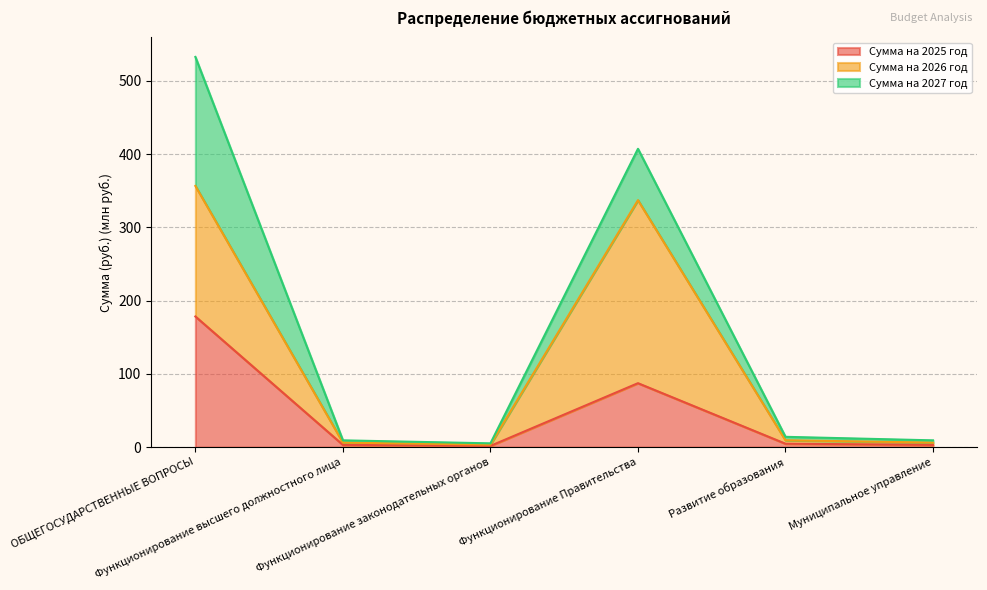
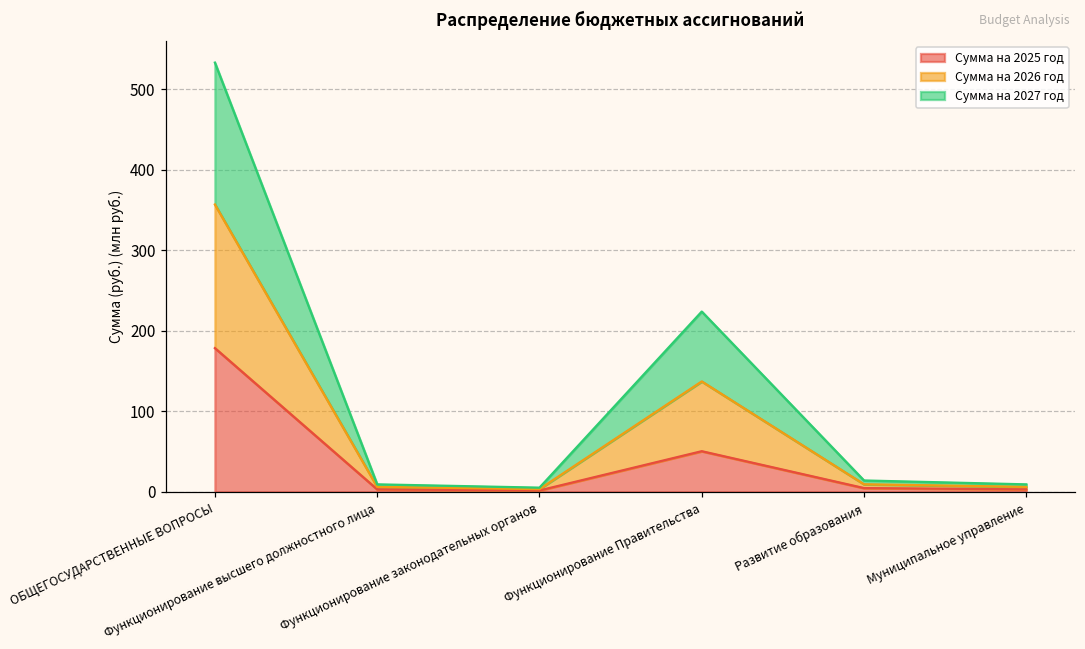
Сумма на 2025 год, Функционирование Правительства: 90 -> 50
Сумма на 2026 год, Функционирование Правительства: 250 -> 90
Сумма на 2027 год, Функционирование Правительства: 70 -> 90
